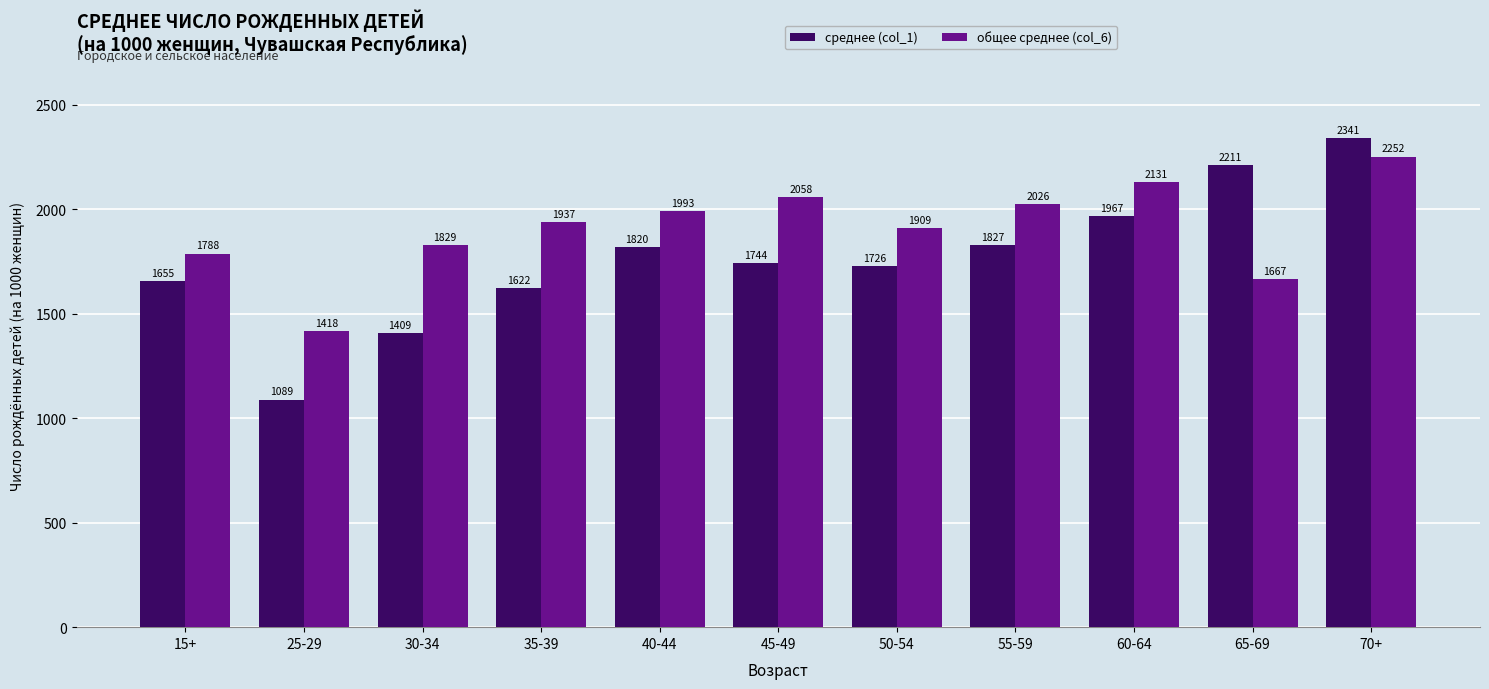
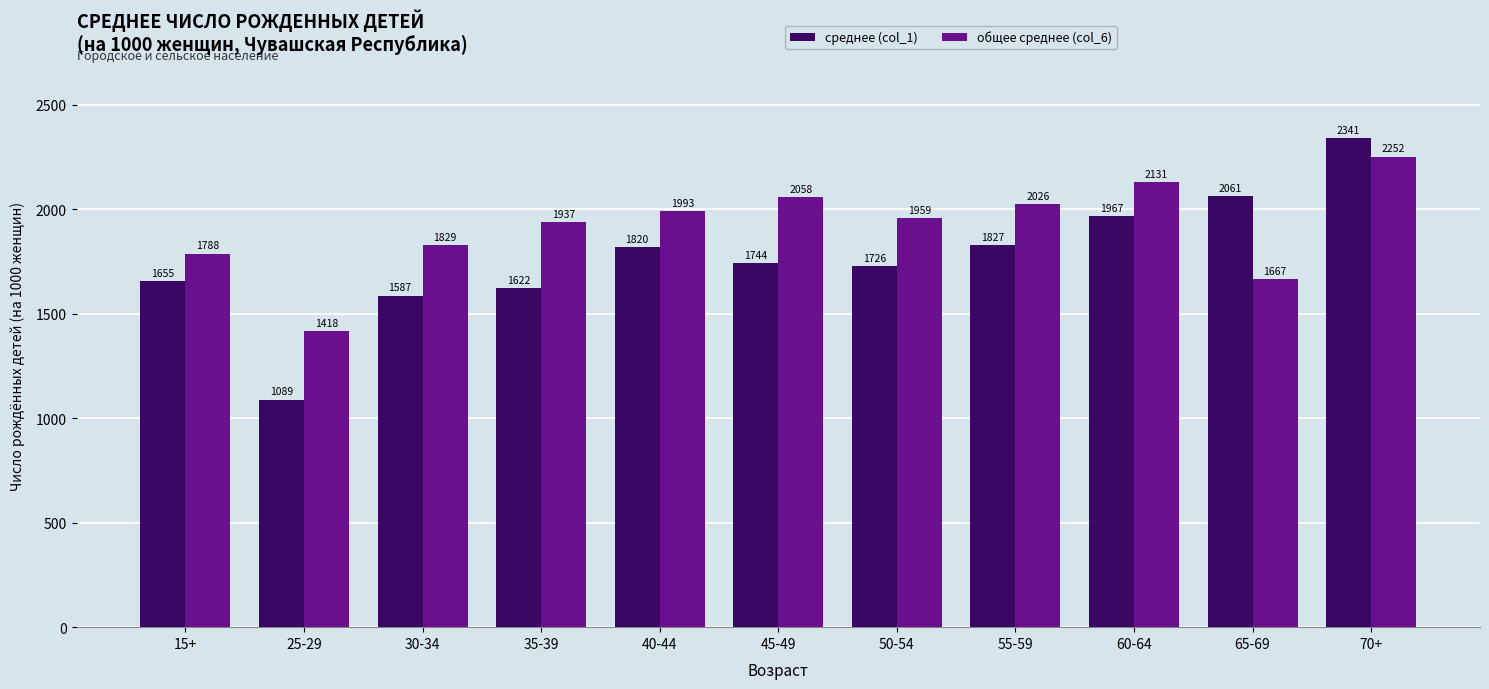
среднее (col_1), 30-34: 1409 -> 1587
общее среднее (col_6), 50-54: 1909 -> 1959
среднее (col_1), 65-69: 2211 -> 2061
